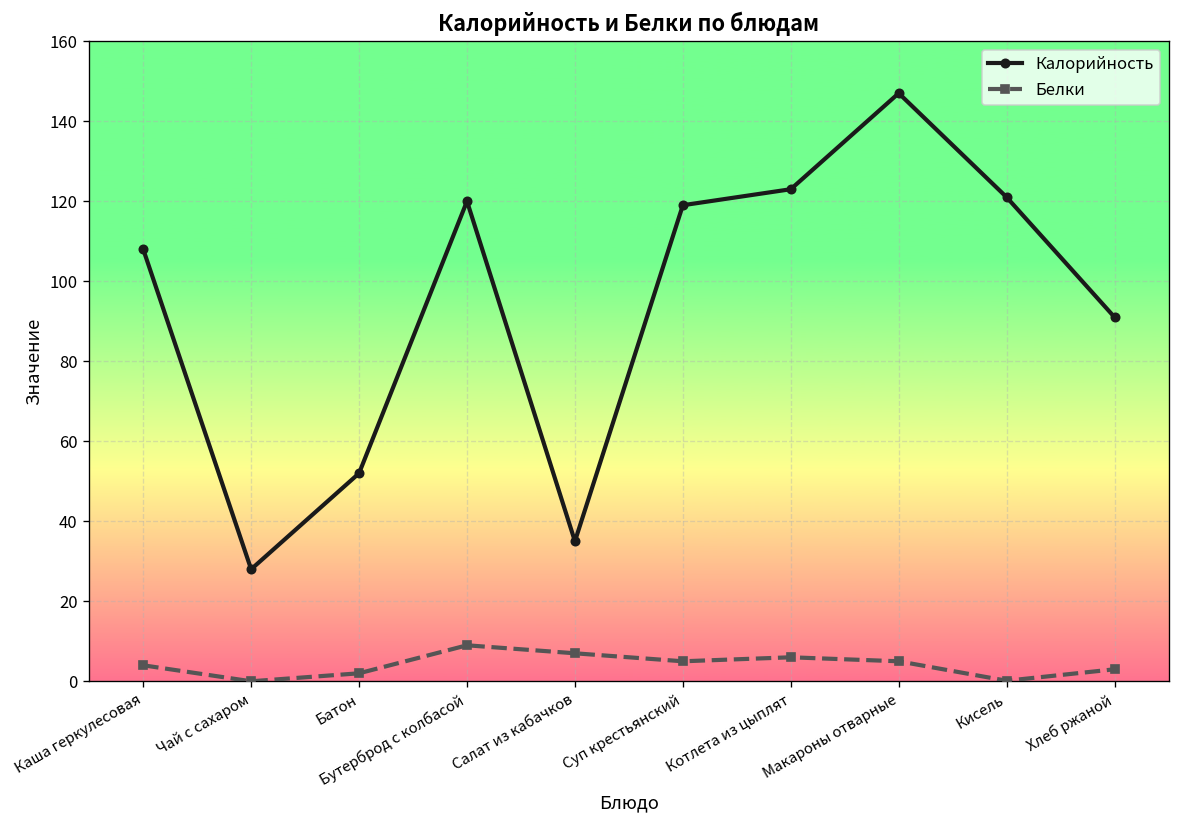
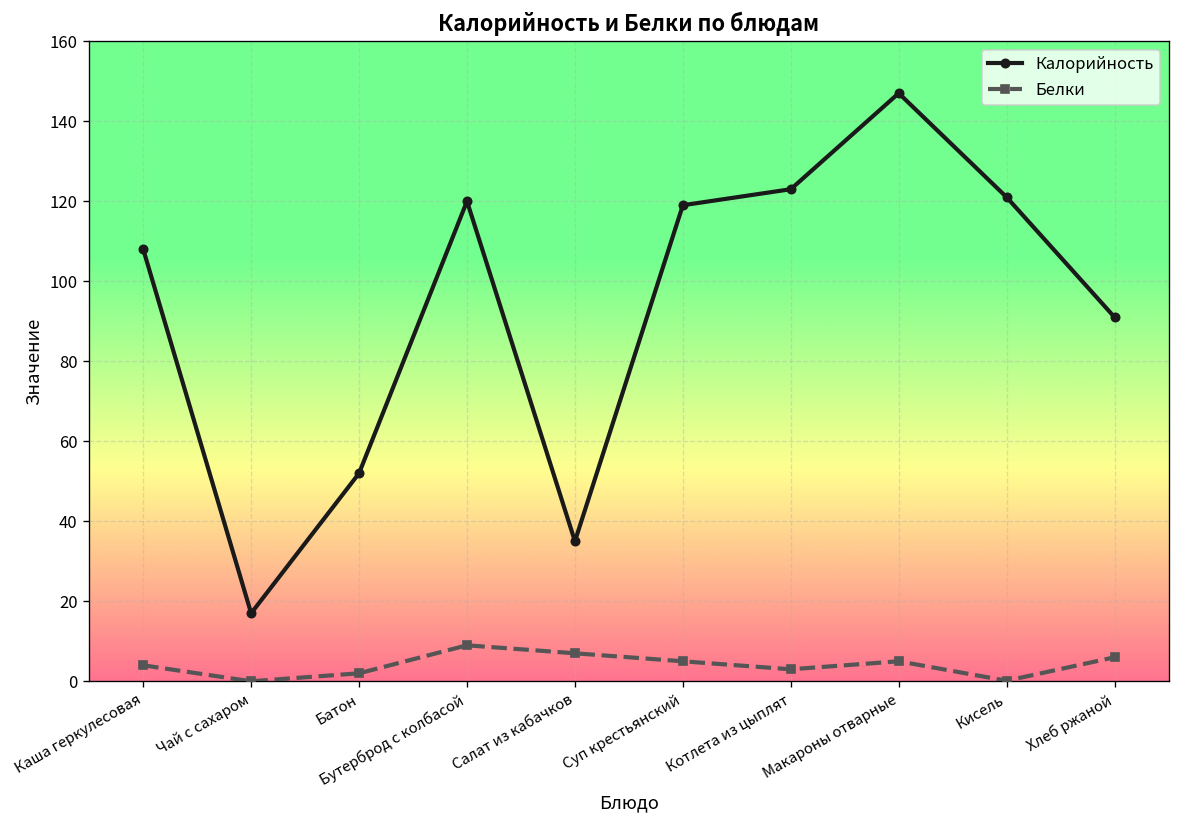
Калорийность, Чай с сахаром: 28 -> 17
Белки, Котлета из цыплят: 6 -> 3
Белки, Хлеб ржаной: 3 -> 6
